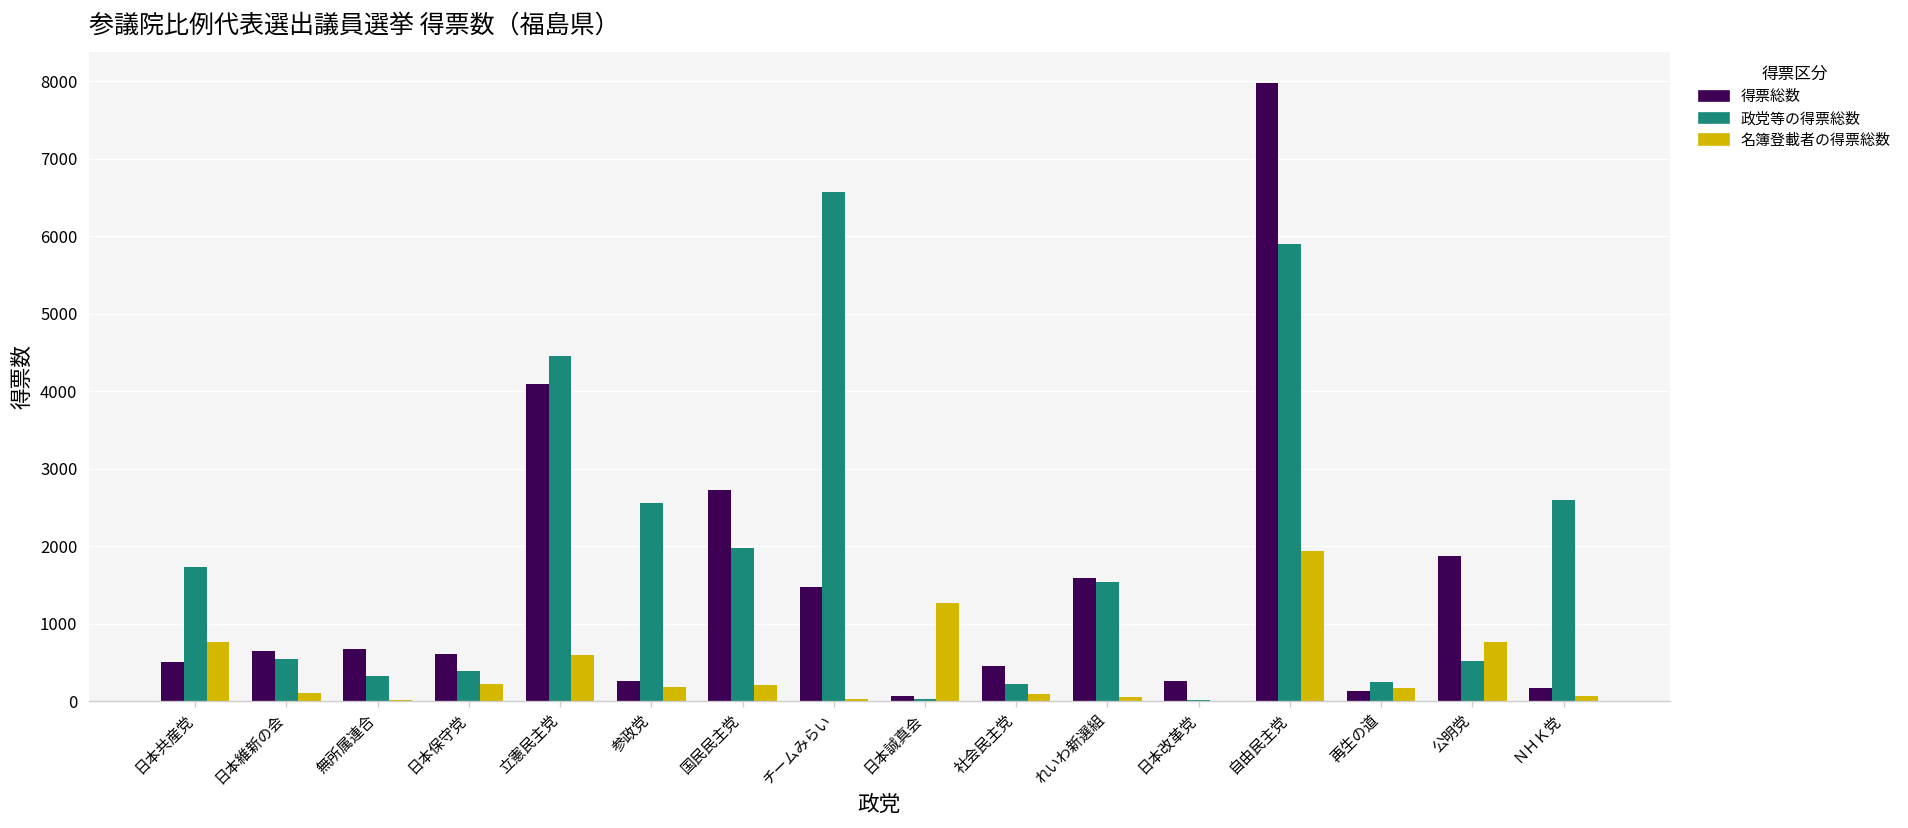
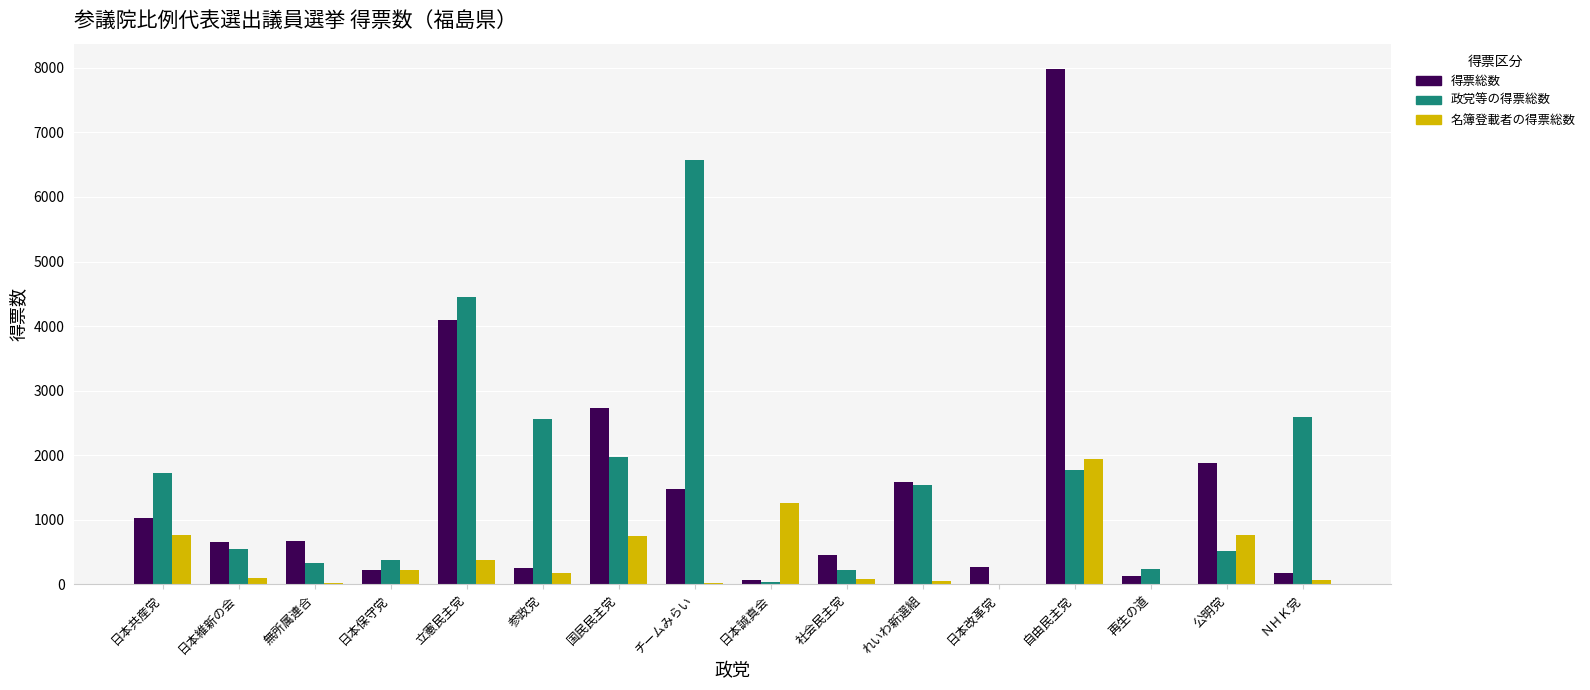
得票総数, 日本共産党: 500 -> 1000
得票総数, 日本保守党: 600 -> 200
名簿登載者の得票総数, 立憲民主党: 600 -> 400
名簿登載者の得票総数, 国民民主党: 200 -> 800
政党等の得票総数, 自由民主党: 5900 -> 1800
名簿登載者の得票総数, 再生の道: 200 -> 0
